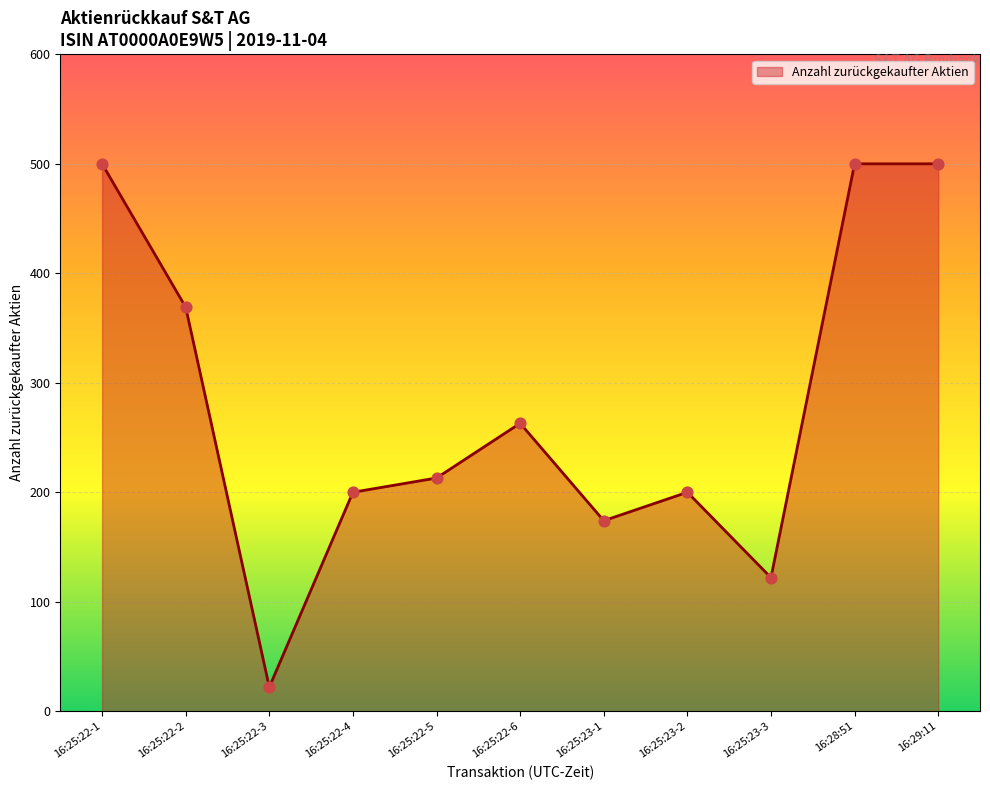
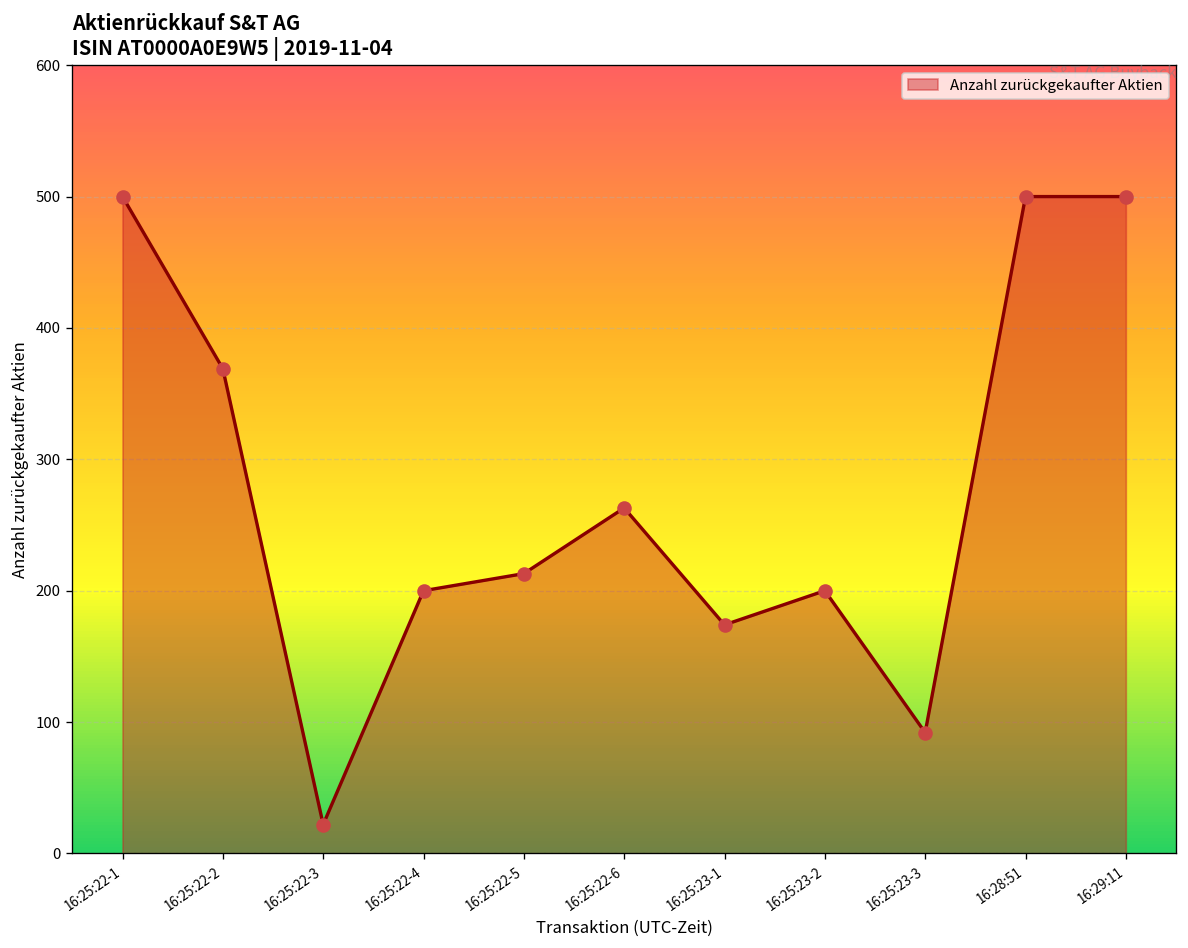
16:25:23-3: 122 -> 92
